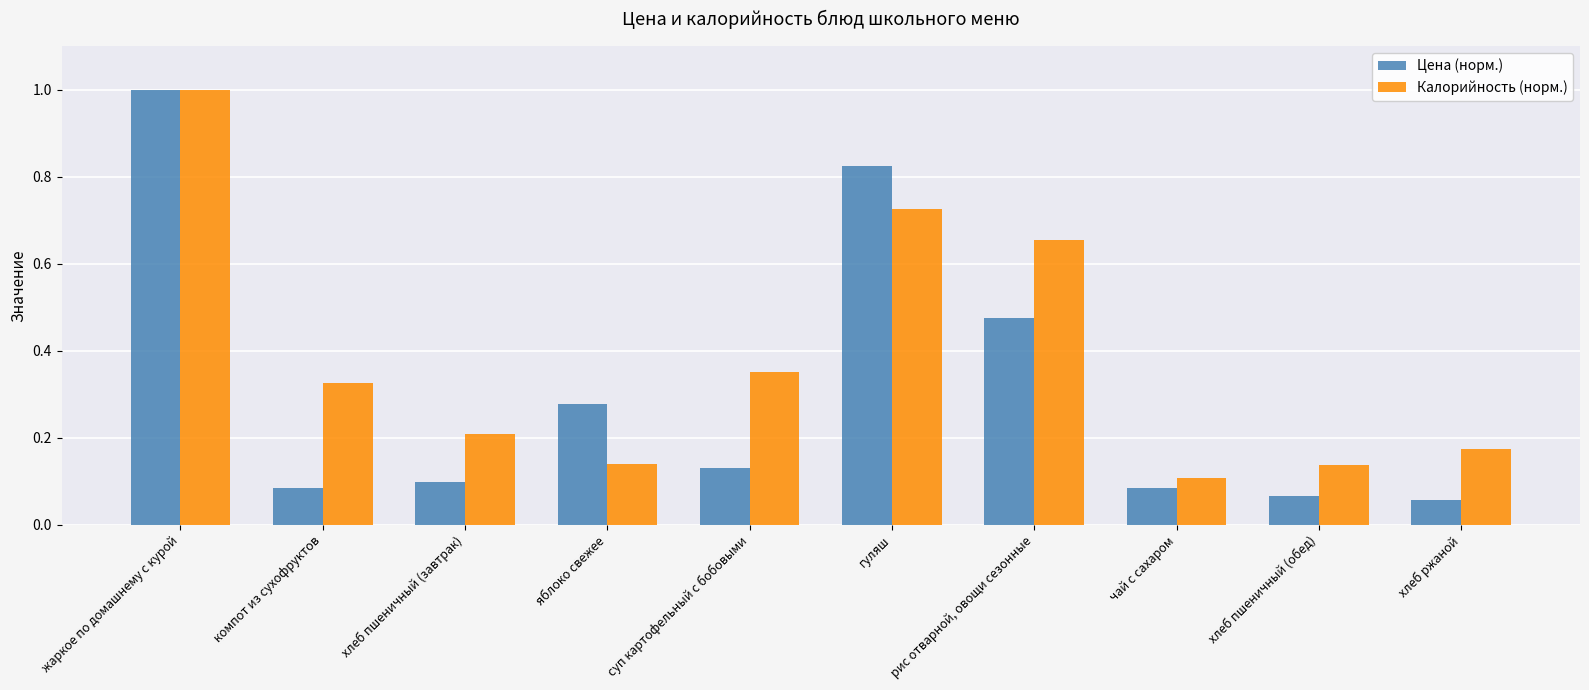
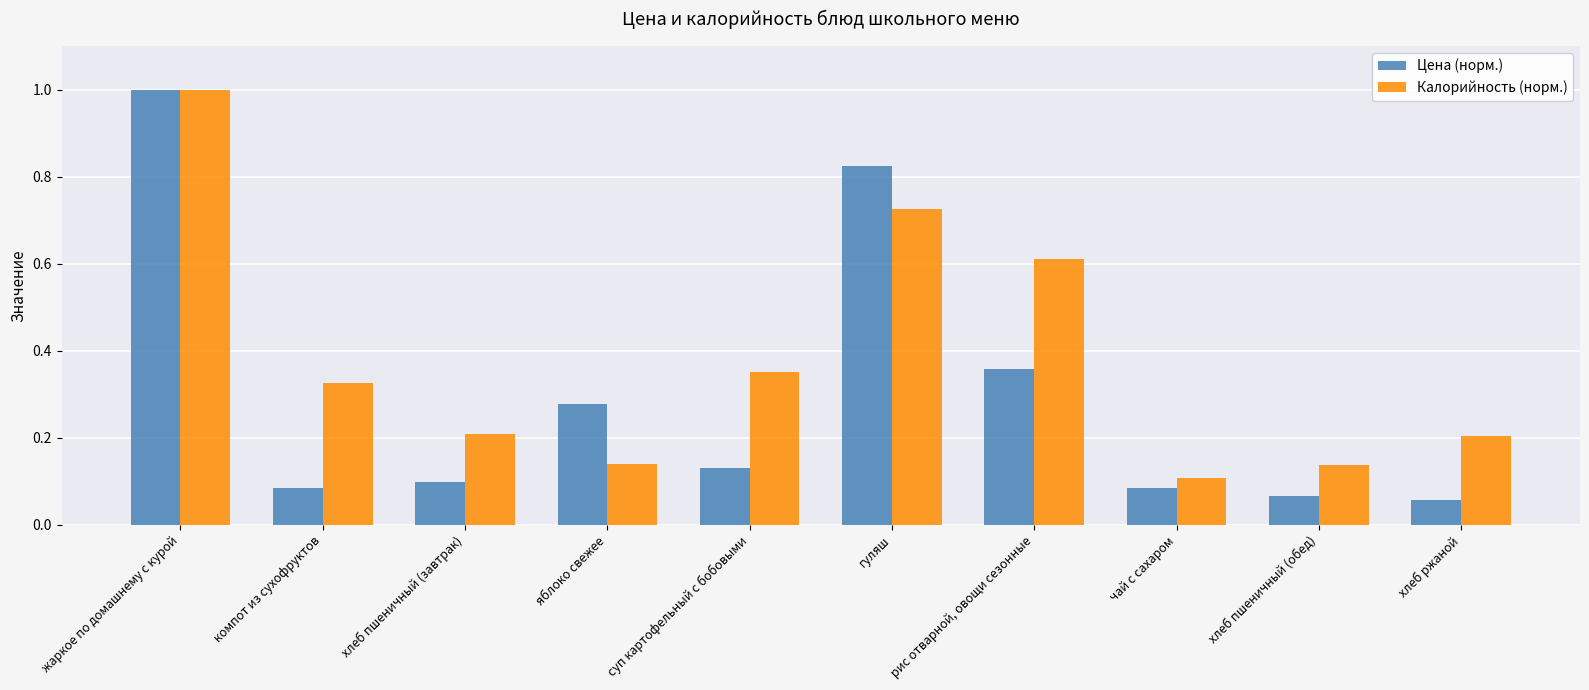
Цена (норм.), рис отварной, овощи сезонные: 0.48 -> 0.36
Калорийность (норм.), рис отварной, овощи сезонные: 0.65 -> 0.61
Калорийность (норм.), хлеб ржаной: 0.17 -> 0.20
